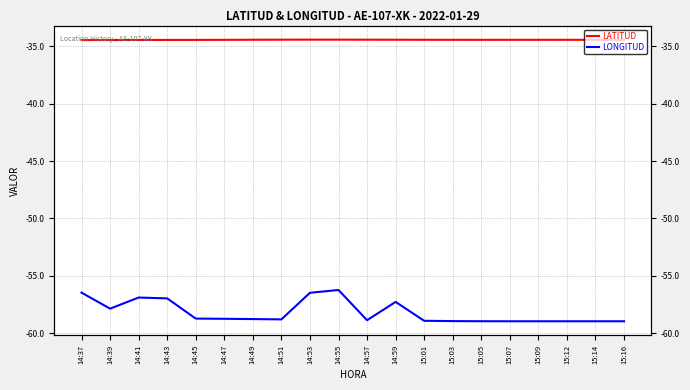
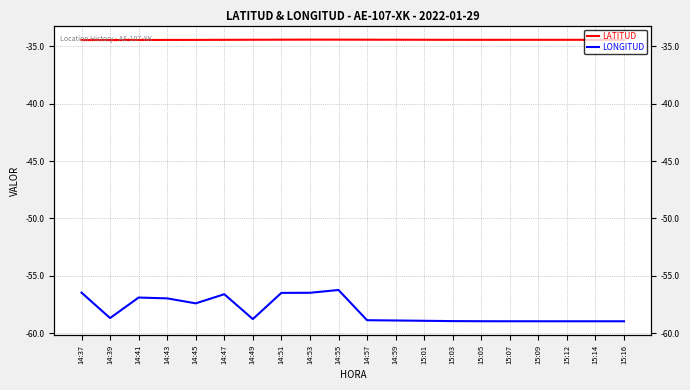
LONGITUD, 14:39: -57.8 -> -58.7
LONGITUD, 14:45: -58.7 -> -57.4
LONGITUD, 14:47: -58.7 -> -56.6
LONGITUD, 14:51: -58.8 -> -56.5
LONGITUD, 14:59: -57.3 -> -58.9
